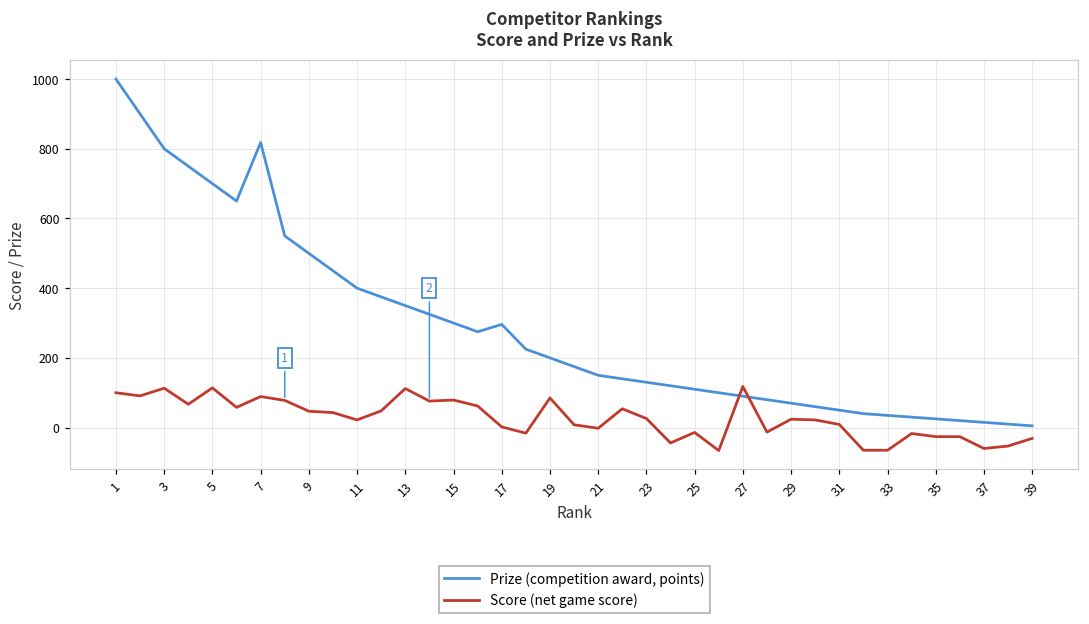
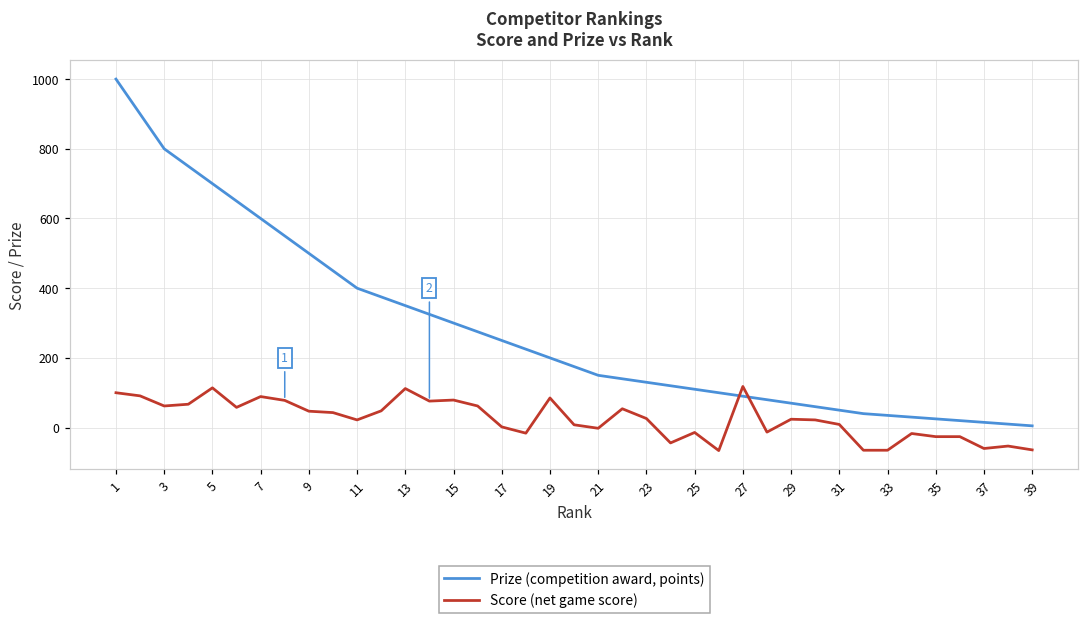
Score (net game score), 3: 110 -> 60
Prize (competition award, points), 7: 820 -> 600
Prize (competition award, points), 17: 300 -> 250
Score (net game score), 39: -30 -> -60
